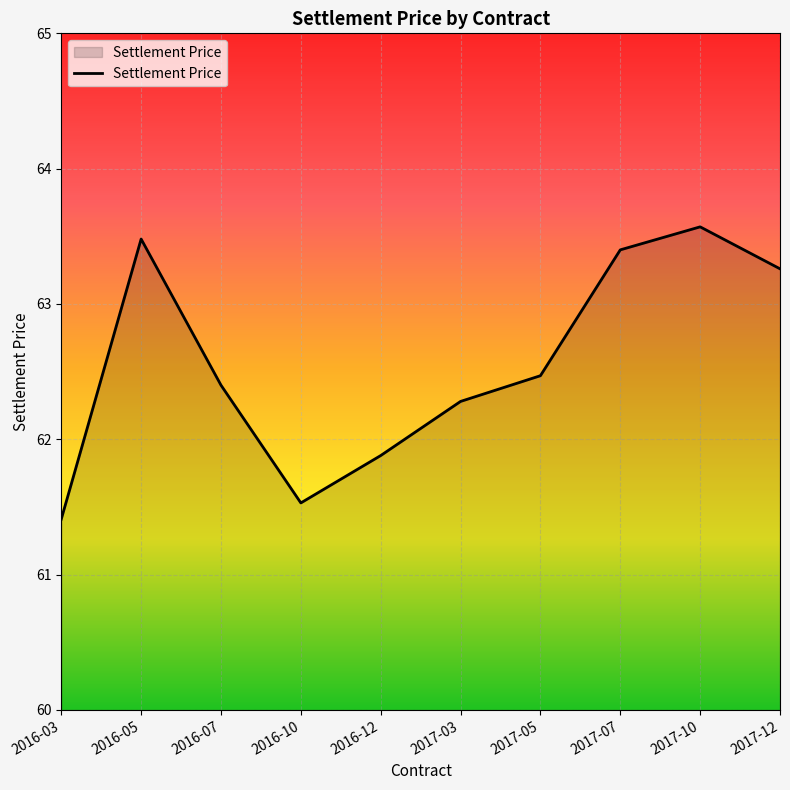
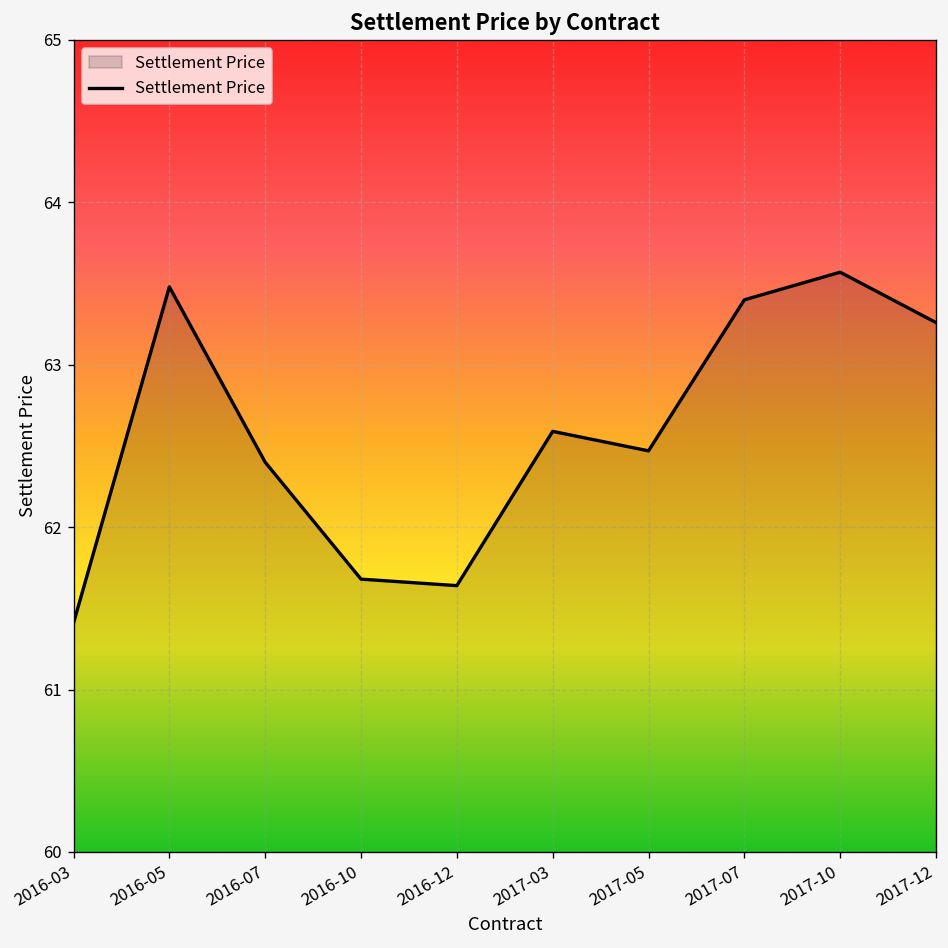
2016-10: 61.53 -> 61.68
2016-12: 61.88 -> 61.64
2017-03: 62.28 -> 62.59
